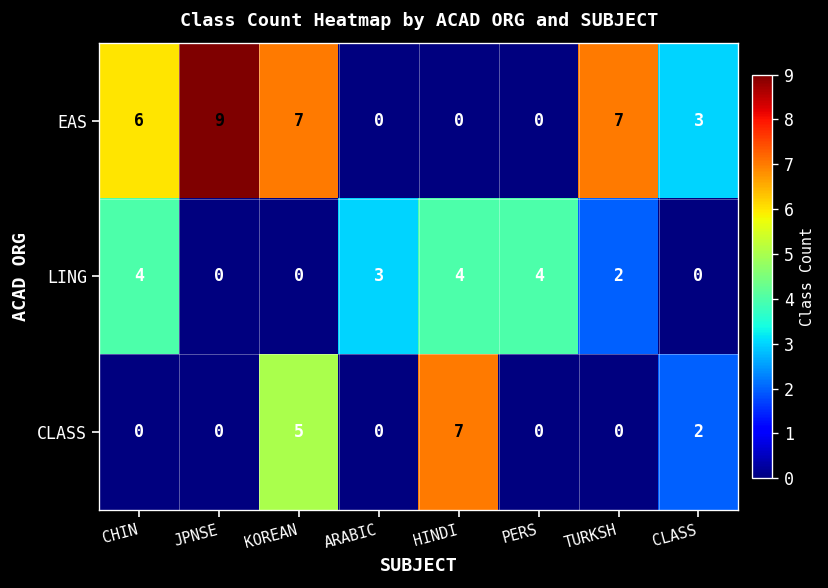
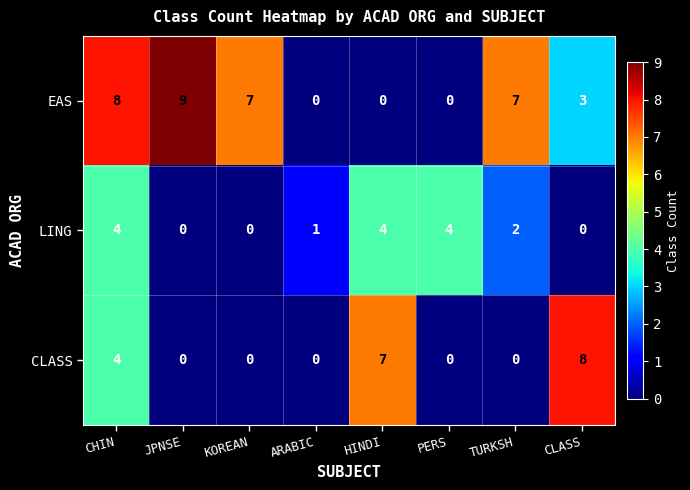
EAS, CHIN: 6 -> 8
LING, ARABIC: 3 -> 1
CLASS, CHIN: 0 -> 4
CLASS, KOREAN: 5 -> 0
CLASS, CLASS: 2 -> 8
